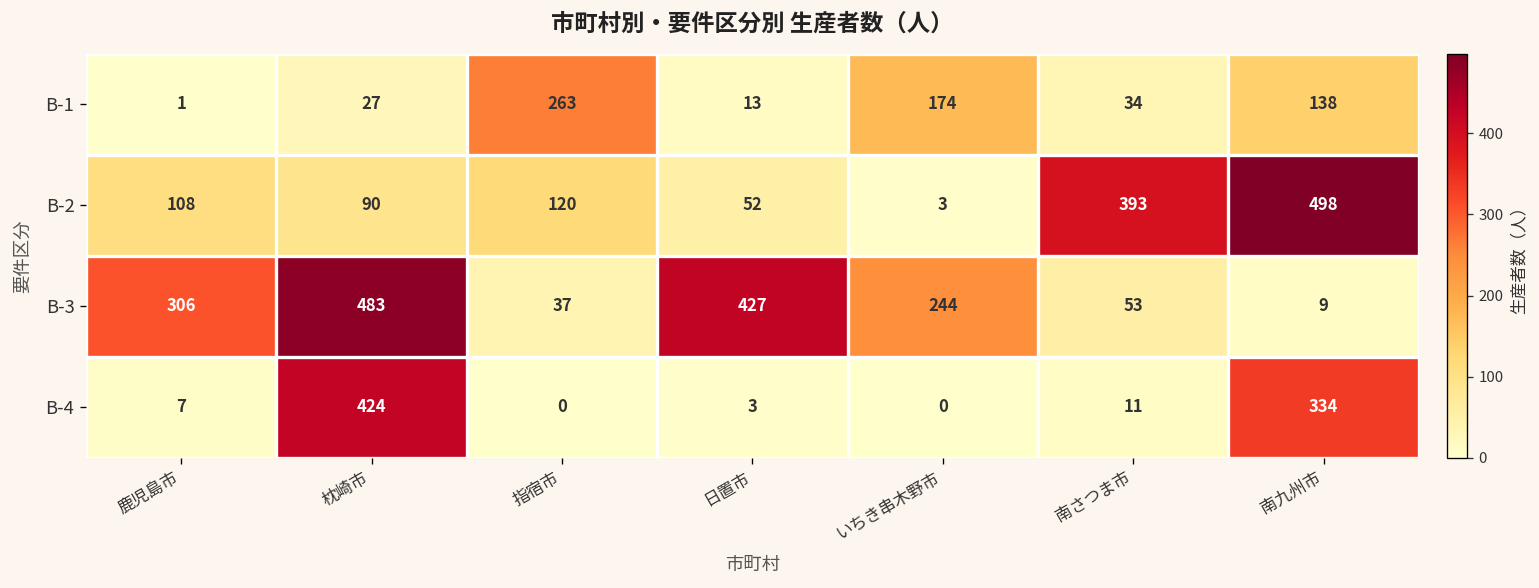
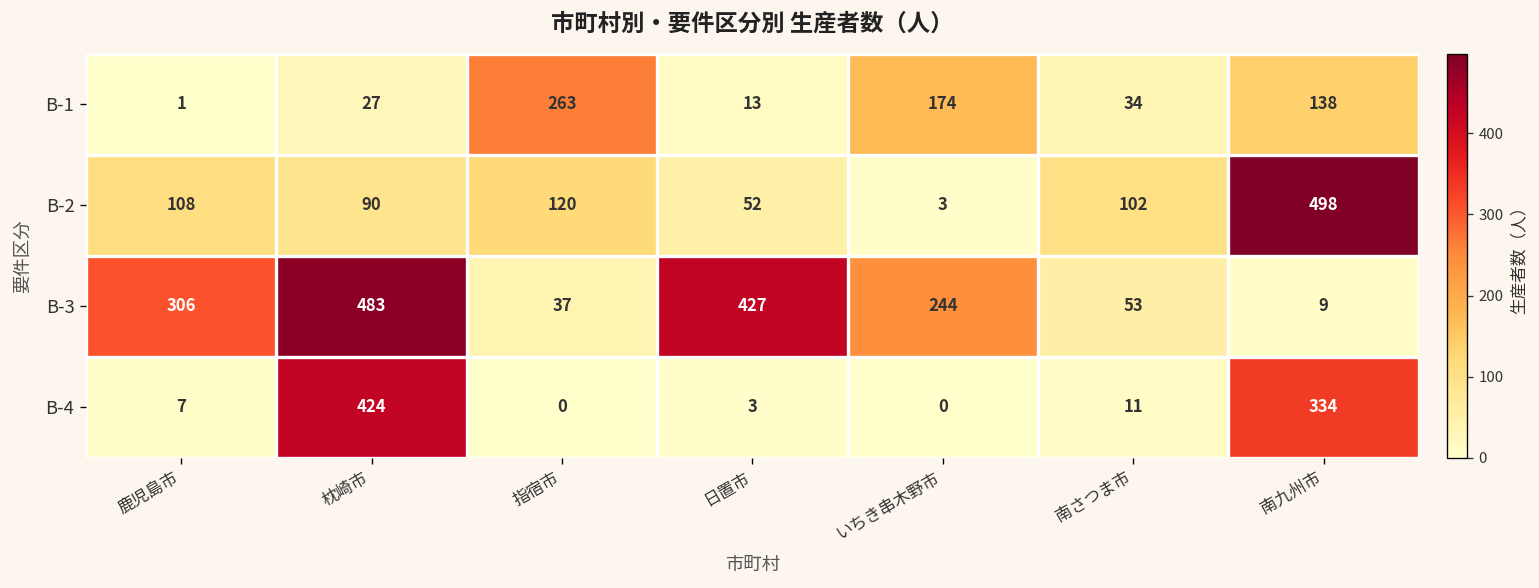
B-2, 南さつま市: 393 -> 102
